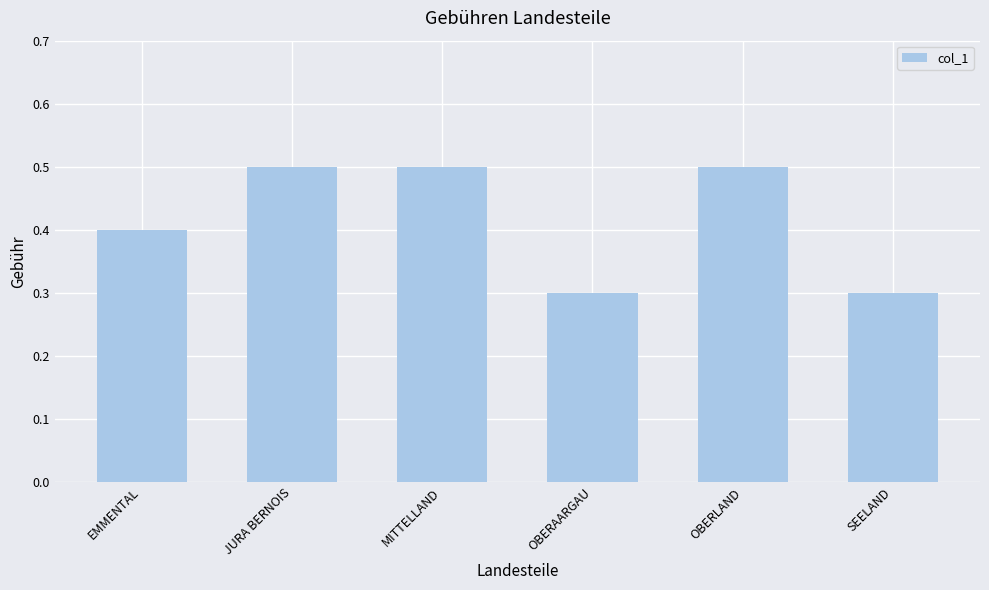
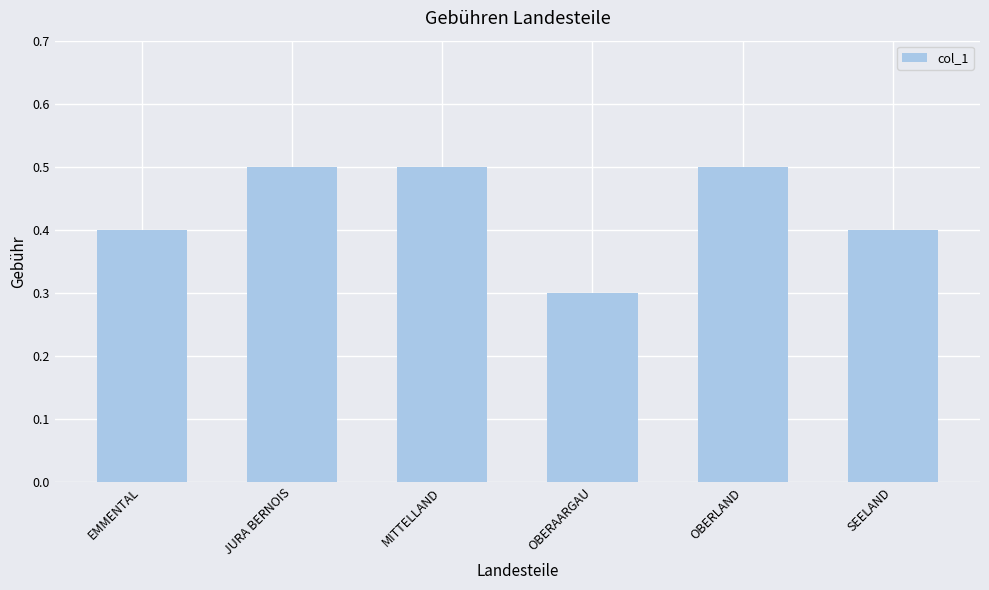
SEELAND: 0.3 -> 0.4
